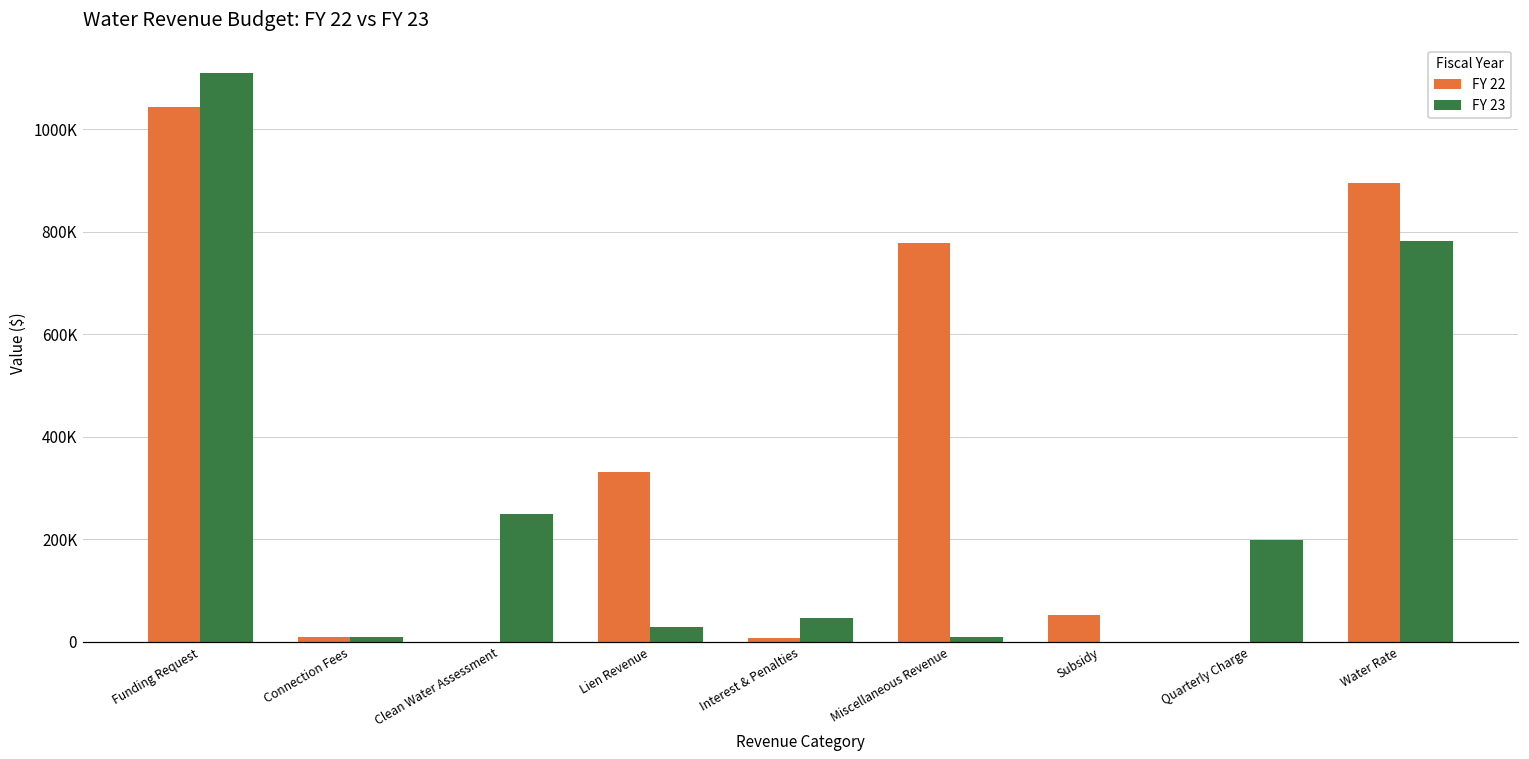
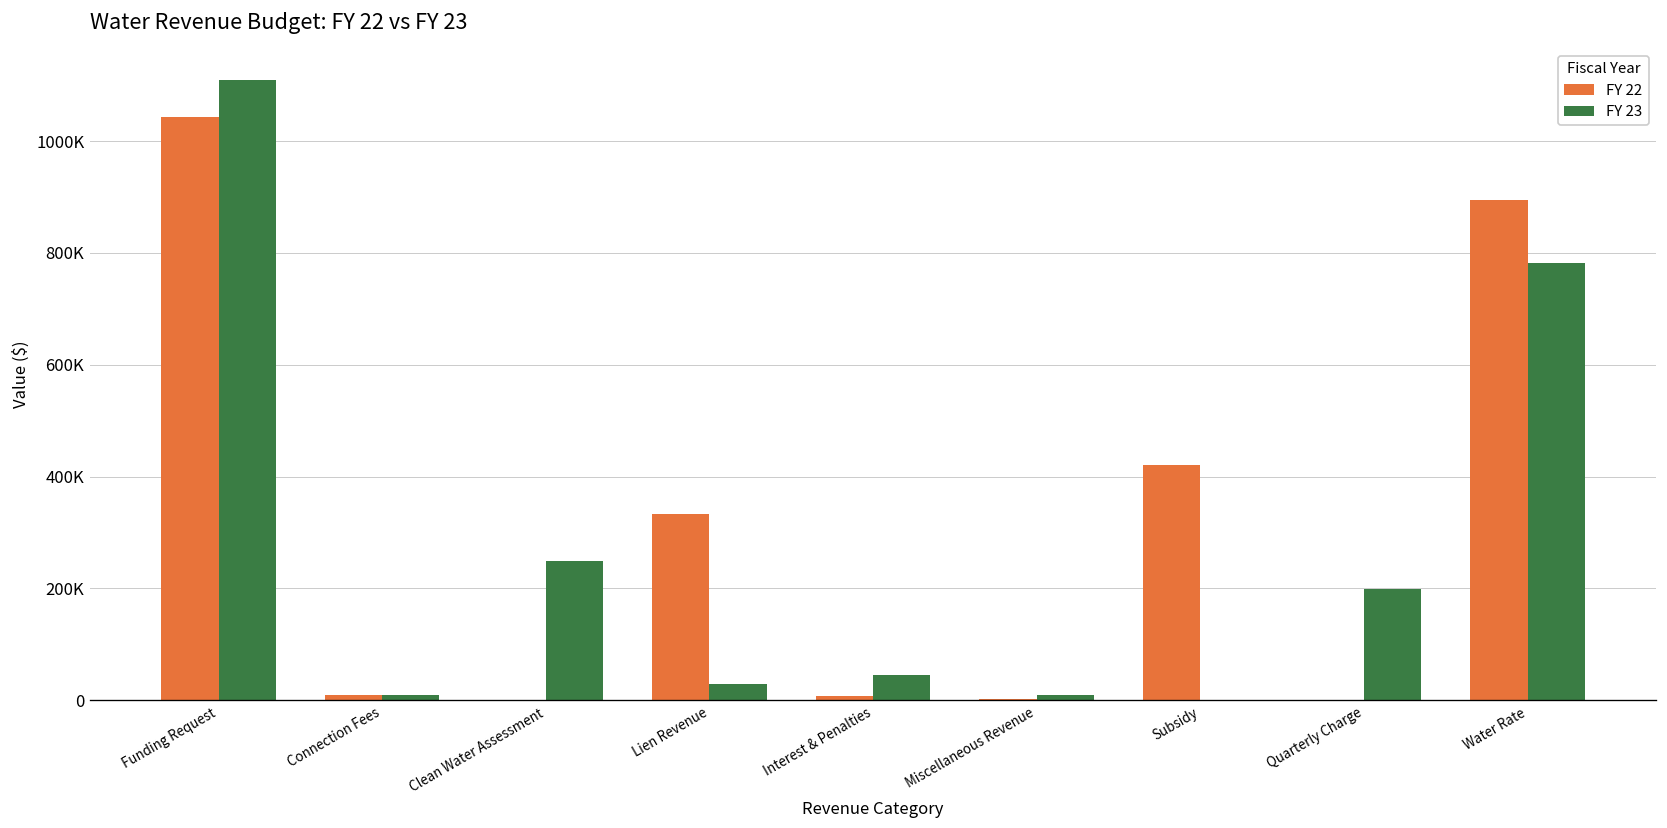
FY 22, Miscellaneous Revenue: 780000 -> 0
FY 22, Subsidy: 50000 -> 420000
